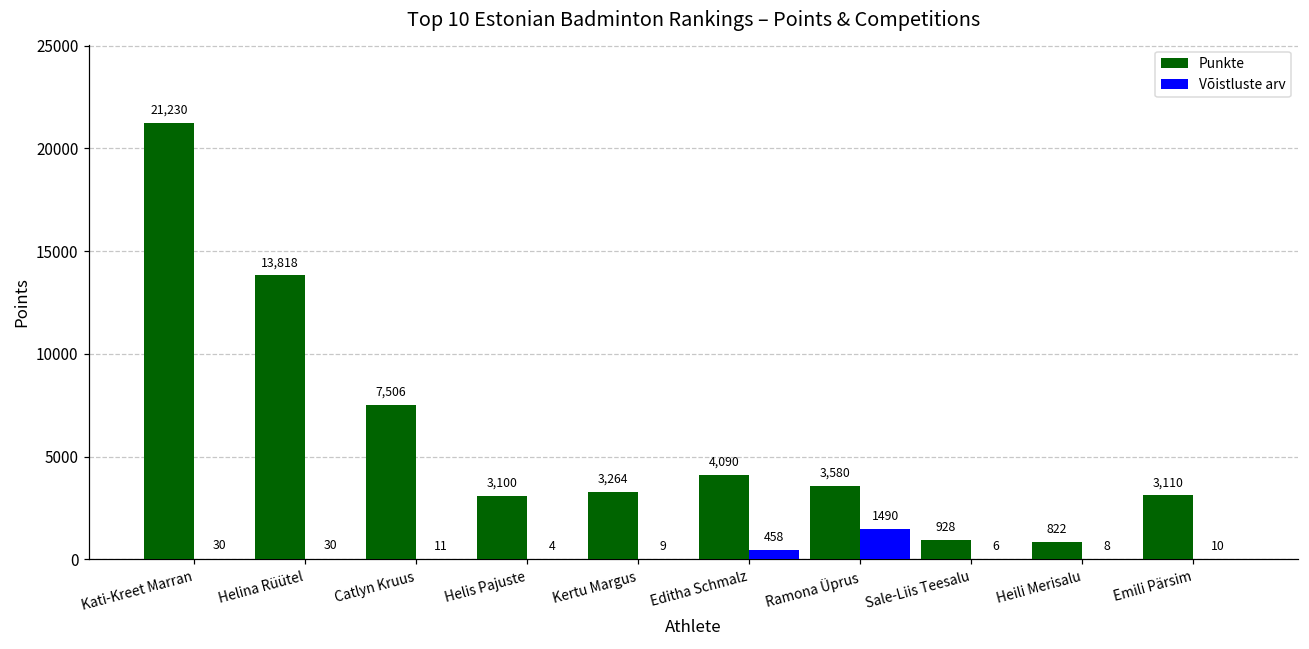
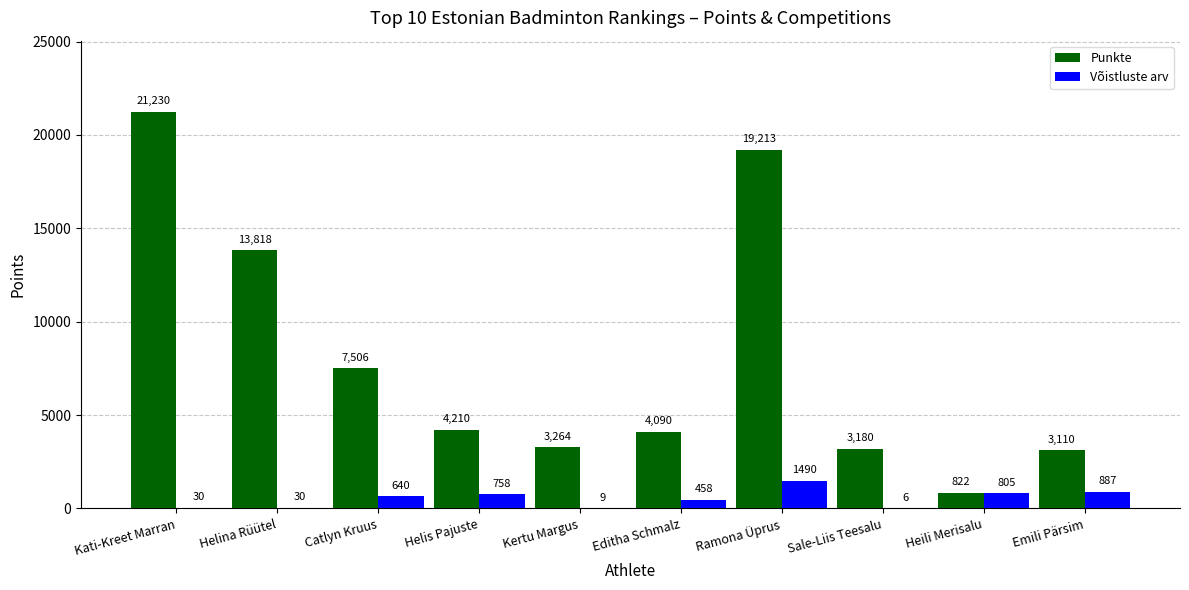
Võistluste arv, Catlyn Kruus: 11 -> 640
Punkte, Helis Pajuste: 3,100 -> 4,210
Võistluste arv, Helis Pajuste: 4 -> 758
Punkte, Ramona Üprus: 3,580 -> 19,213
Punkte, Sale-Liis Teesalu: 928 -> 3,180
Võistluste arv, Heili Merisalu: 8 -> 805
Võistluste arv, Emili Pärsim: 10 -> 887
